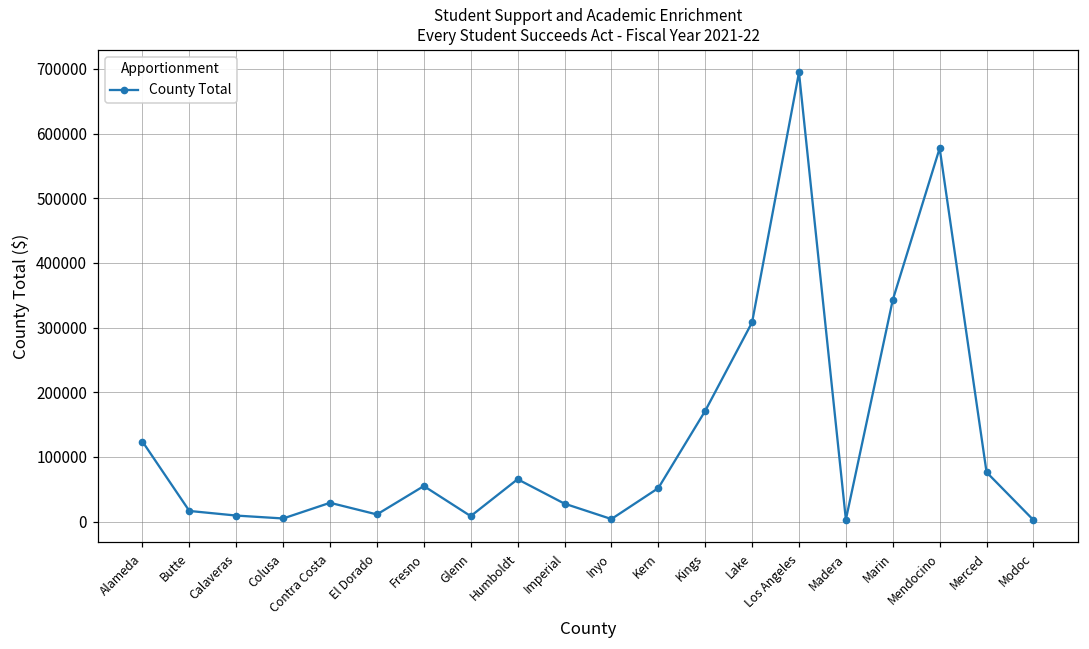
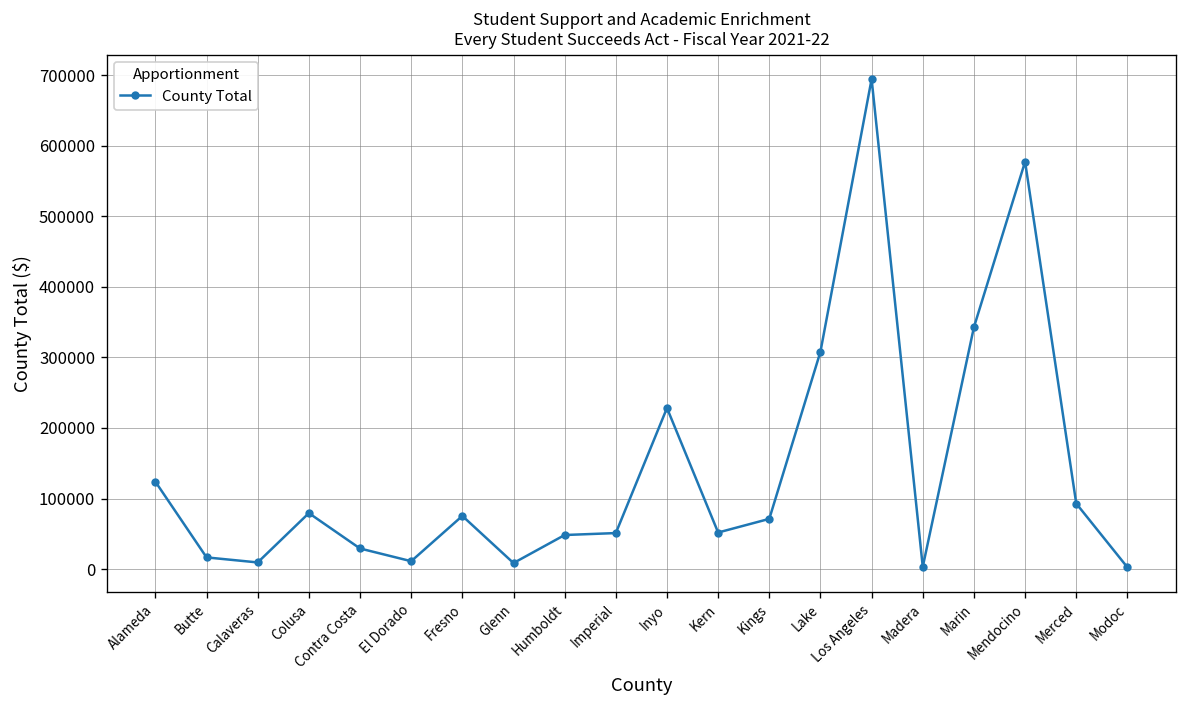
Colusa: 0 -> 80000
Fresno: 60000 -> 80000
Humboldt: 70000 -> 50000
Imperial: 30000 -> 50000
Inyo: 0 -> 230000
Kings: 170000 -> 70000
Merced: 80000 -> 90000
